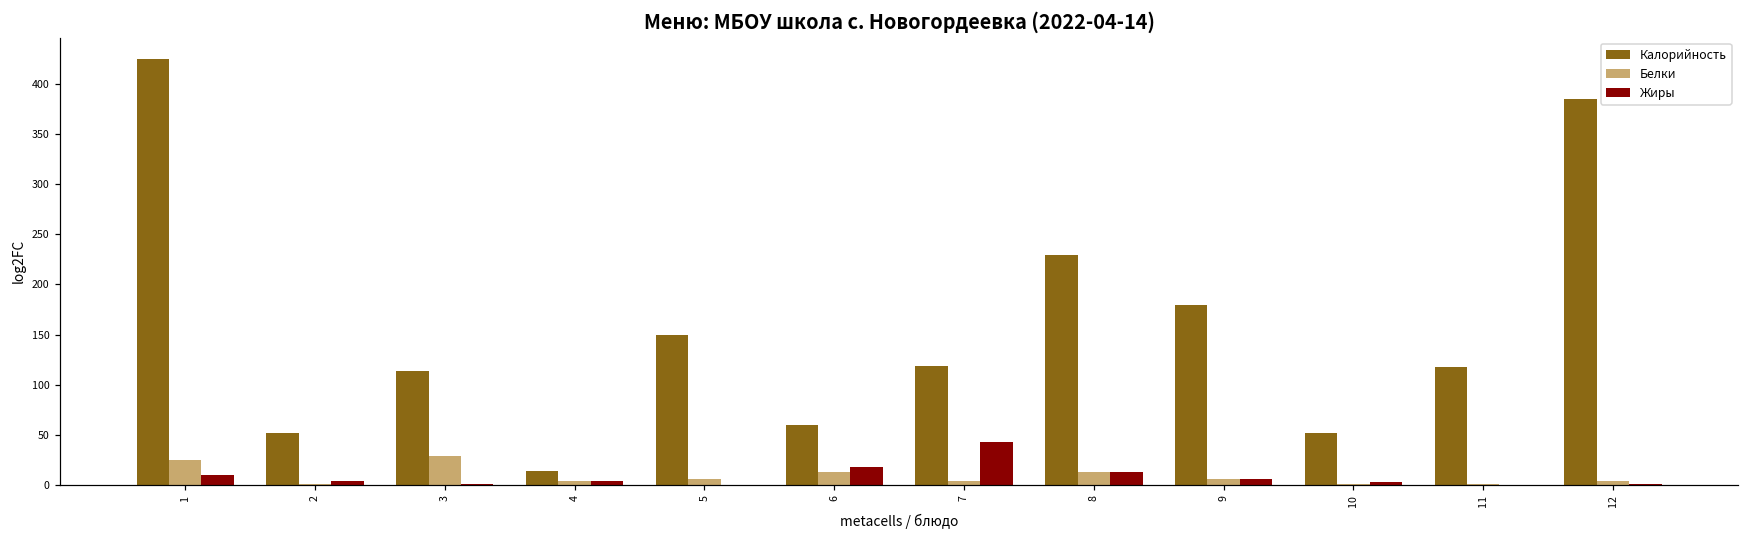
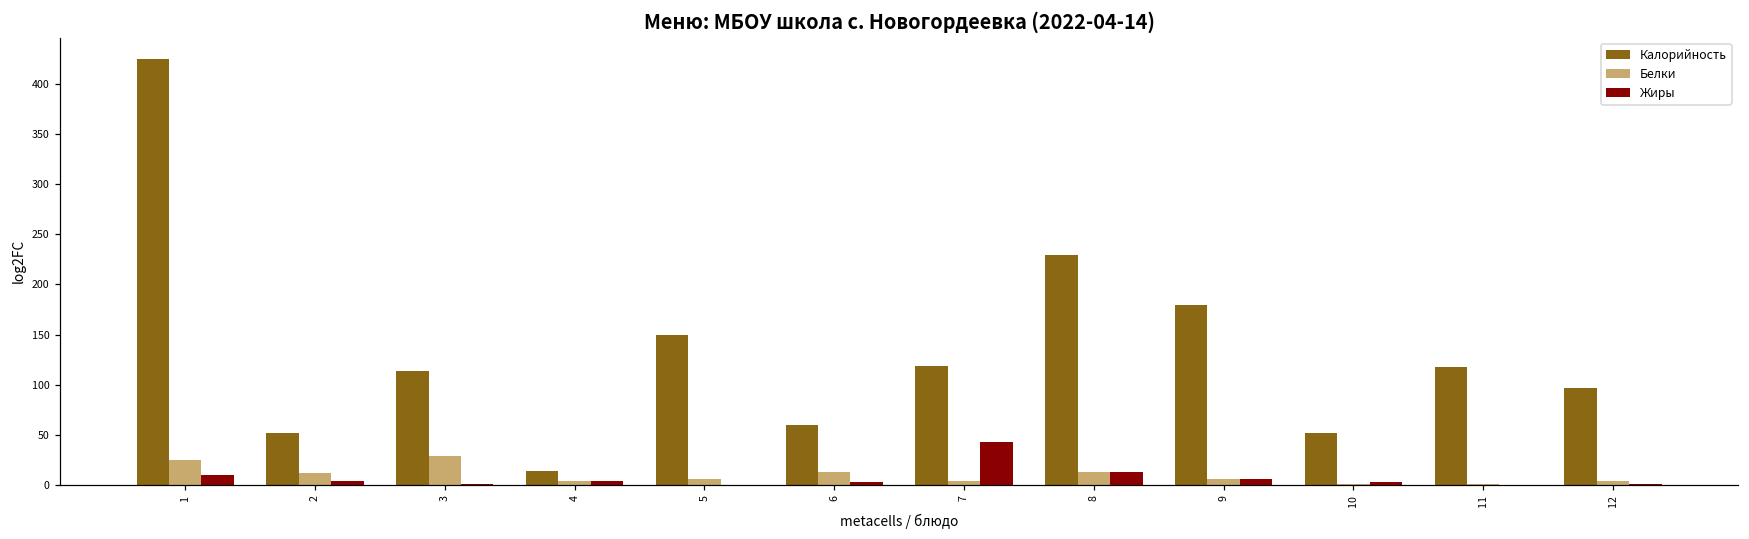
Белки, 2: 0 -> 10
Жиры, 6: 20 -> 0
Калорийность, 12: 380 -> 100
